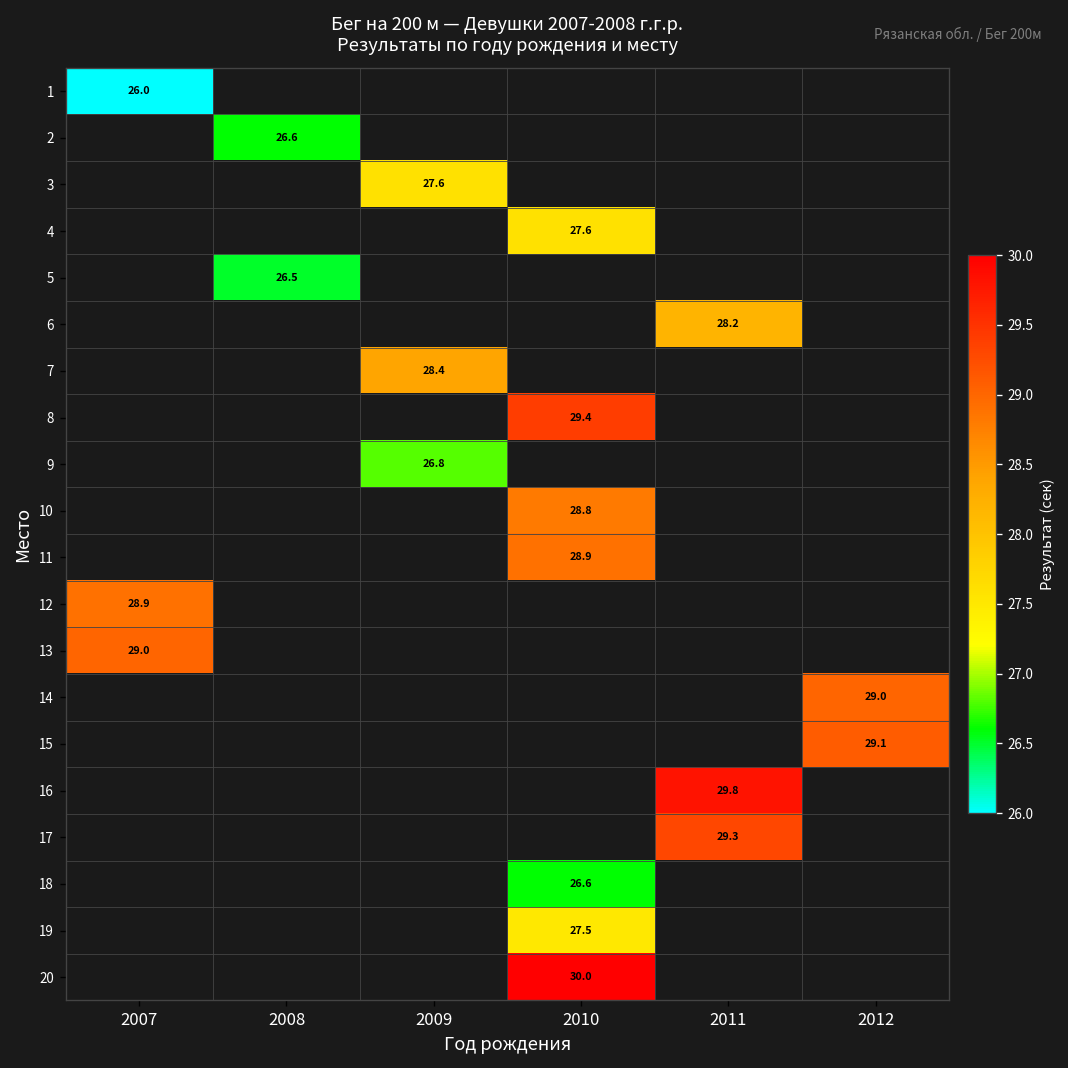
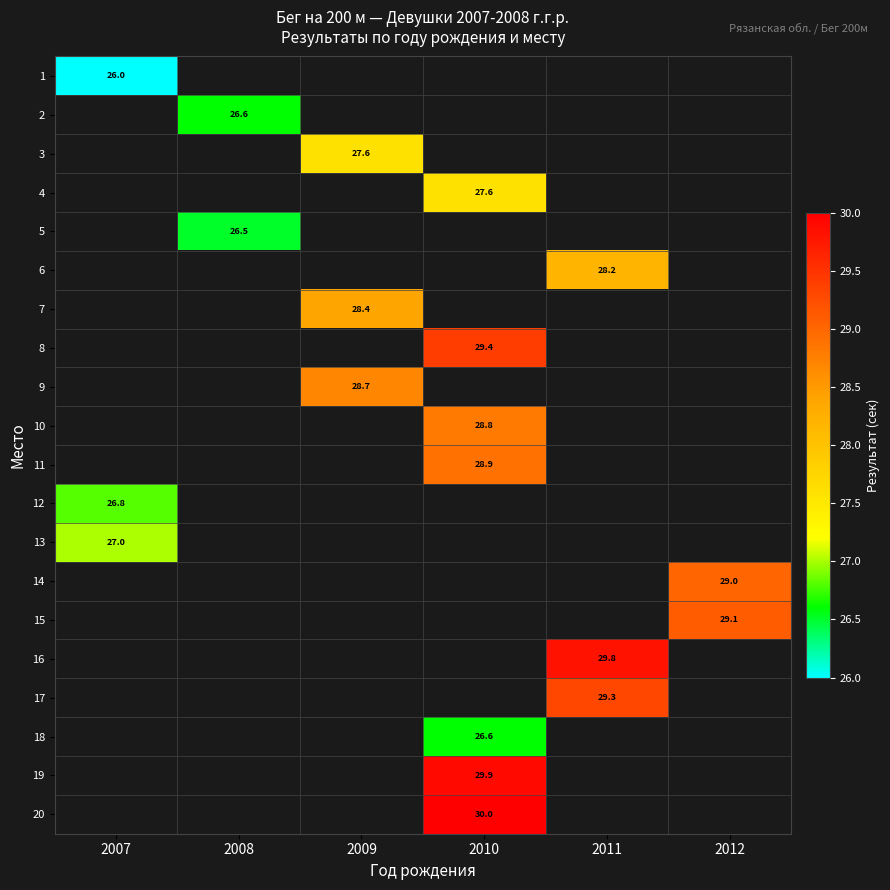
9, 2009: 26.8 -> 28.7
12, 2007: 28.9 -> 26.8
13, 2007: 29.0 -> 27.0
19, 2010: 27.5 -> 29.9
